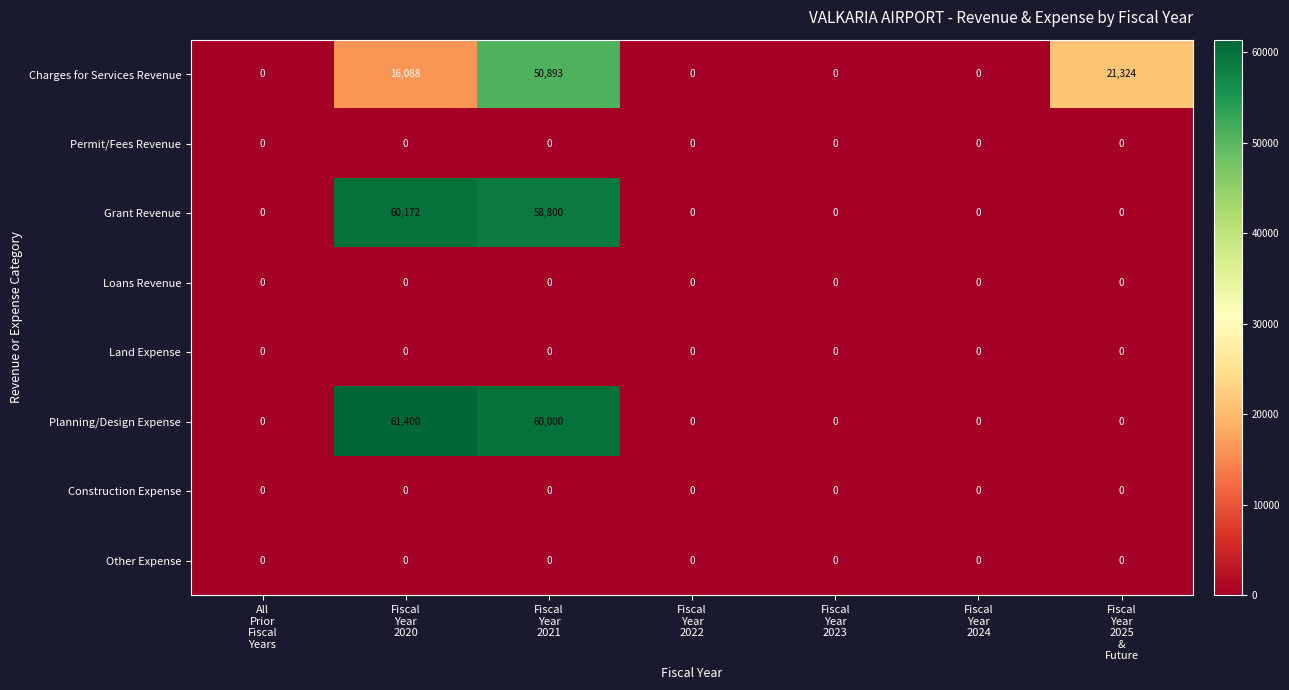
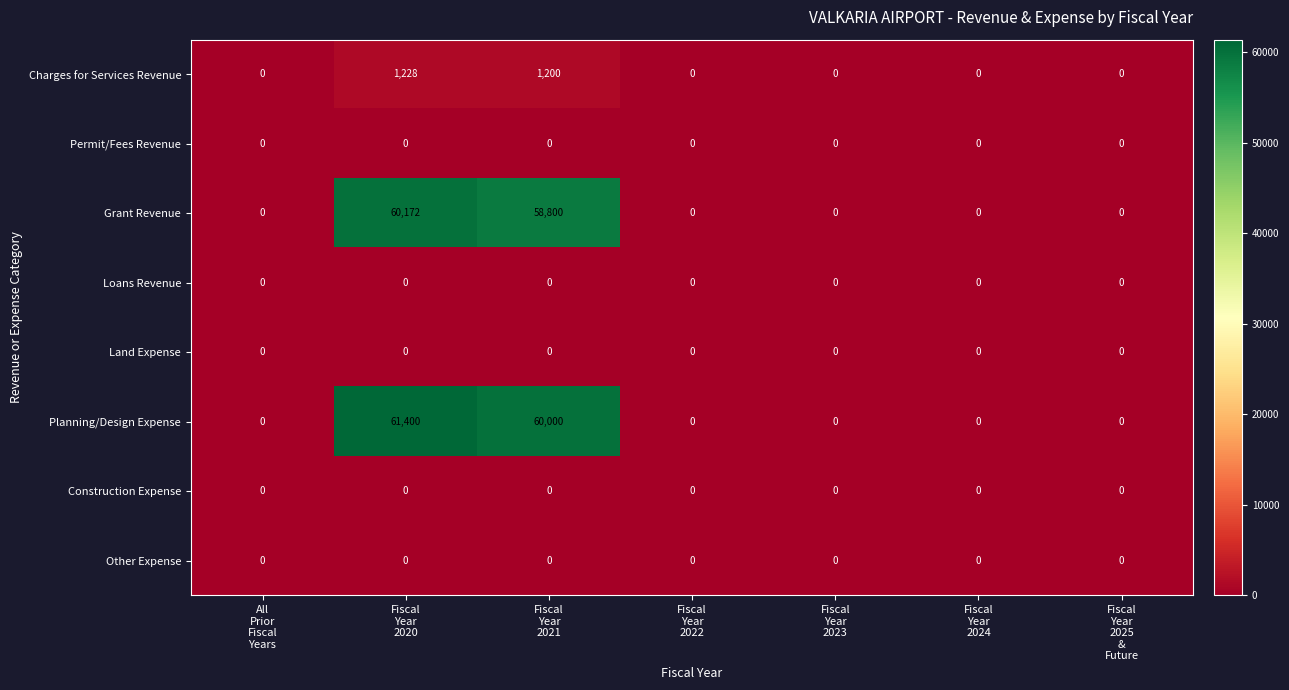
Charges for Services Revenue, Fiscal Year 2020: 16,088 -> 1,228
Charges for Services Revenue, Fiscal Year 2021: 50,893 -> 1,200
Charges for Services Revenue, Fiscal Year 2025 & Future: 21,324 -> 0
